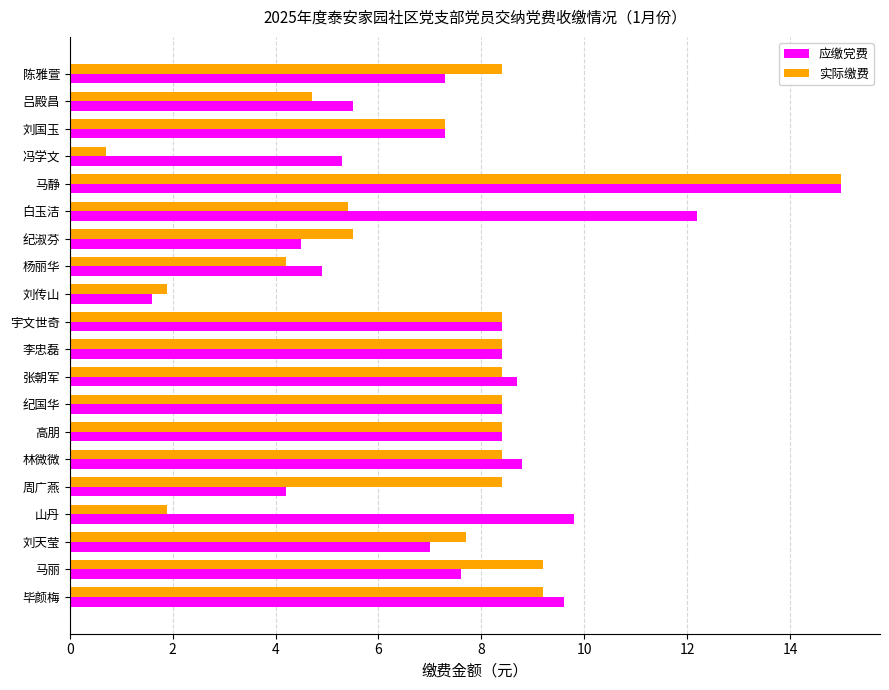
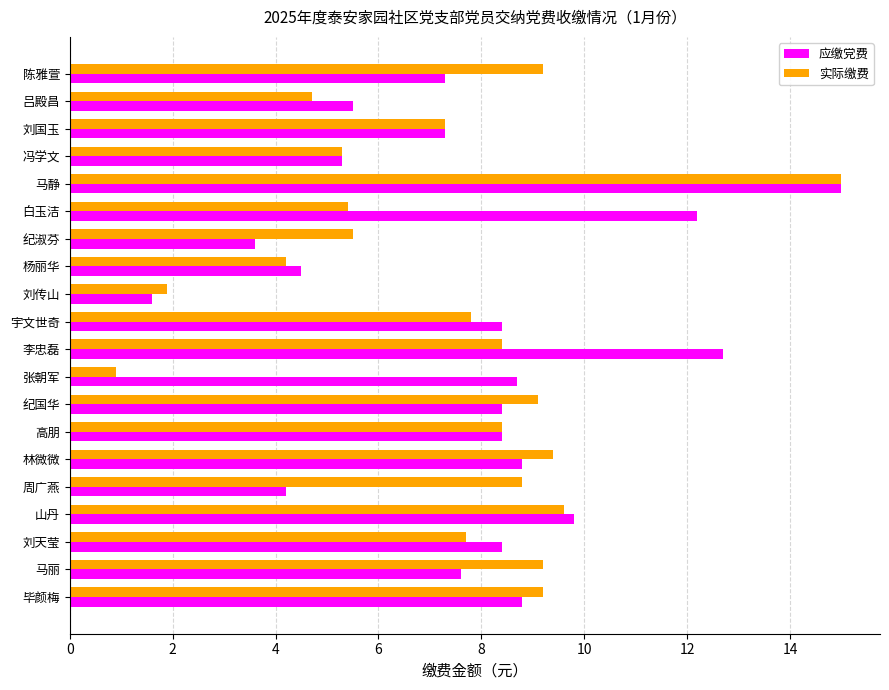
实际缴费, 陈雅萱: 8.4 -> 9.2
实际缴费, 冯学文: 0.7 -> 5.3
应缴党费, 纪淑芬: 4.5 -> 3.6
应缴党费, 杨丽华: 4.9 -> 4.5
实际缴费, 宇文世奇: 8.4 -> 7.8
应缴党费, 李忠磊: 8.4 -> 12.7
实际缴费, 张朝军: 8.4 -> 0.9
实际缴费, 纪国华: 8.4 -> 9.1
实际缴费, 林微微: 8.4 -> 9.4
实际缴费, 周广燕: 8.4 -> 8.8
实际缴费, 山丹: 1.9 -> 9.6
应缴党费, 刘天莹: 7.0 -> 8.4
应缴党费, 毕颜梅: 9.6 -> 8.8
